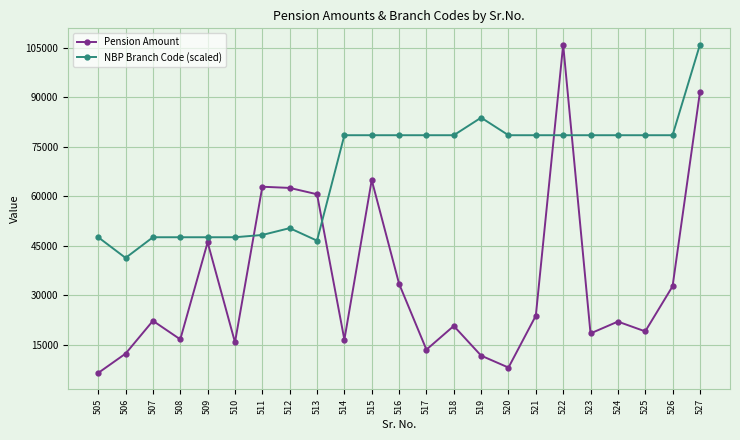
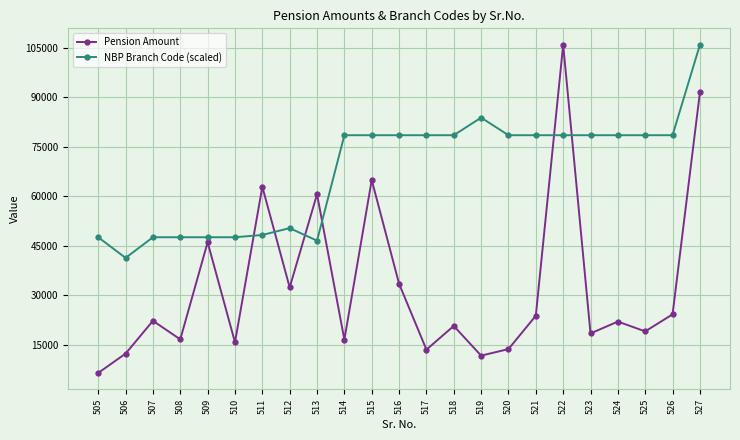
Pension Amount, 512: 63000 -> 32000
Pension Amount, 520: 8000 -> 14000
Pension Amount, 526: 33000 -> 24000
